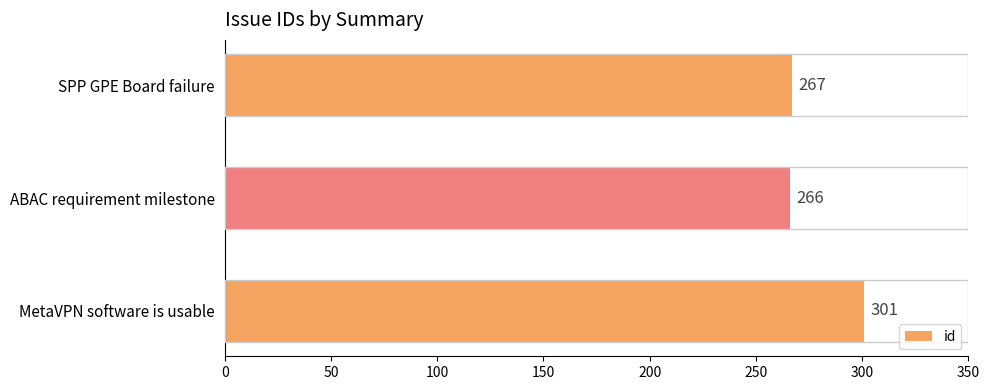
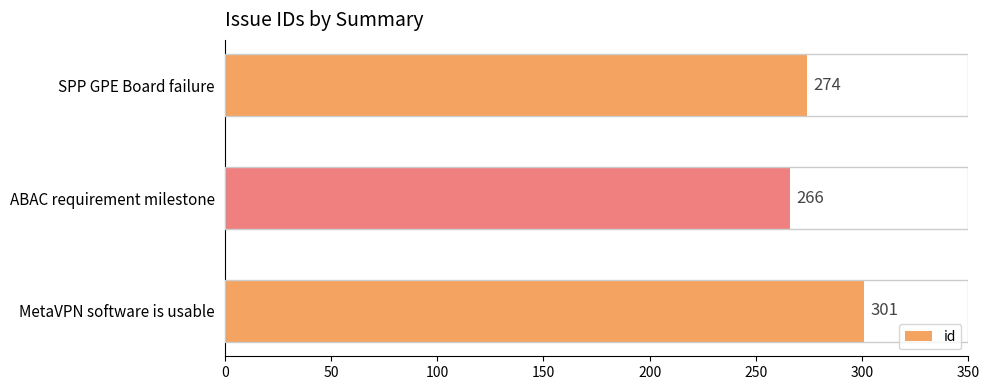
SPP GPE Board failure: 267 -> 274
